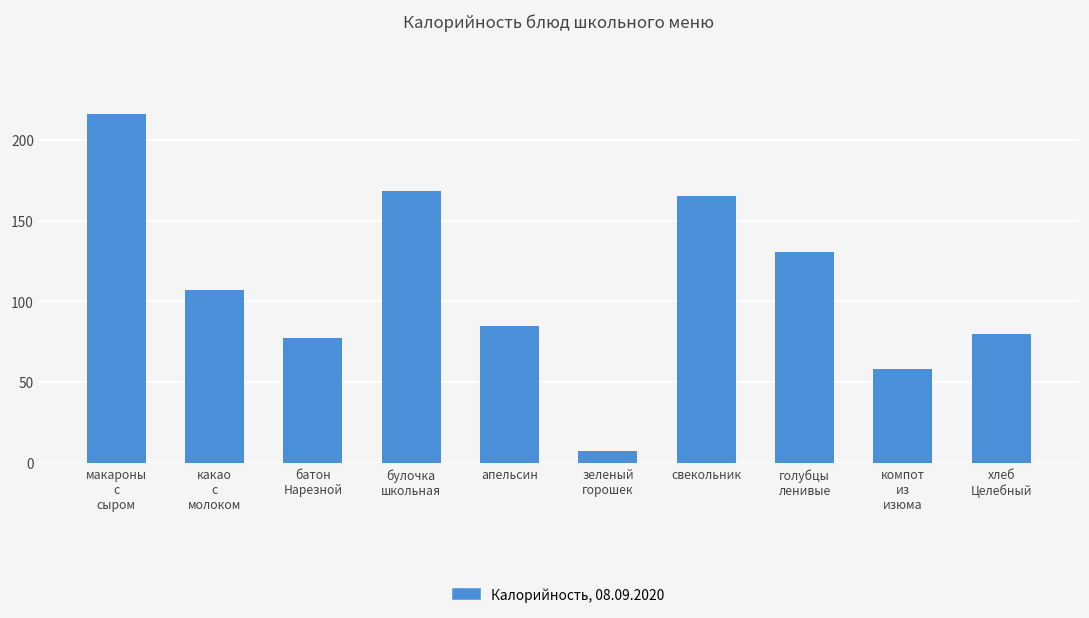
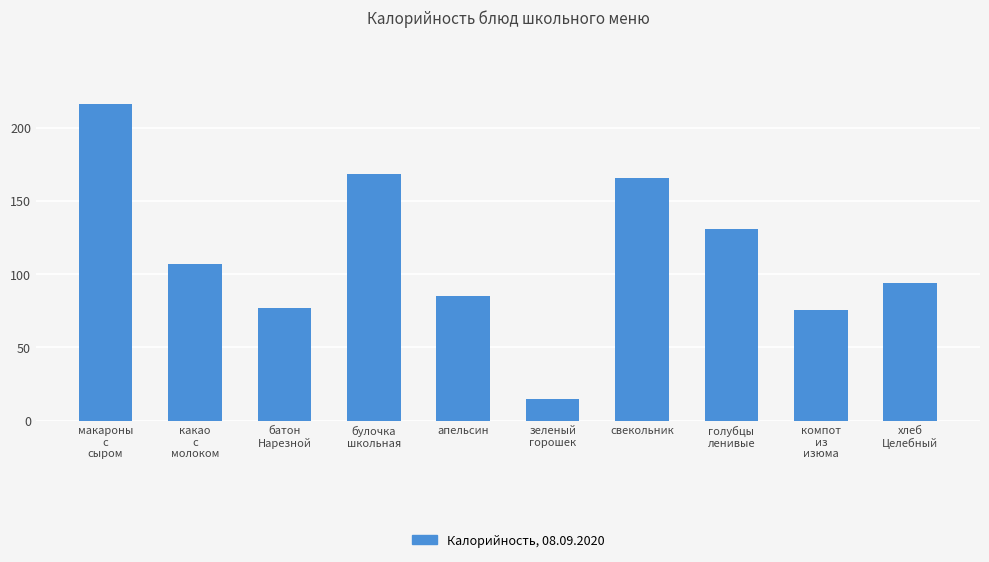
зеленый горошек: 7 -> 15
компот из изюма: 58 -> 76
хлеб Целебный: 80 -> 94
